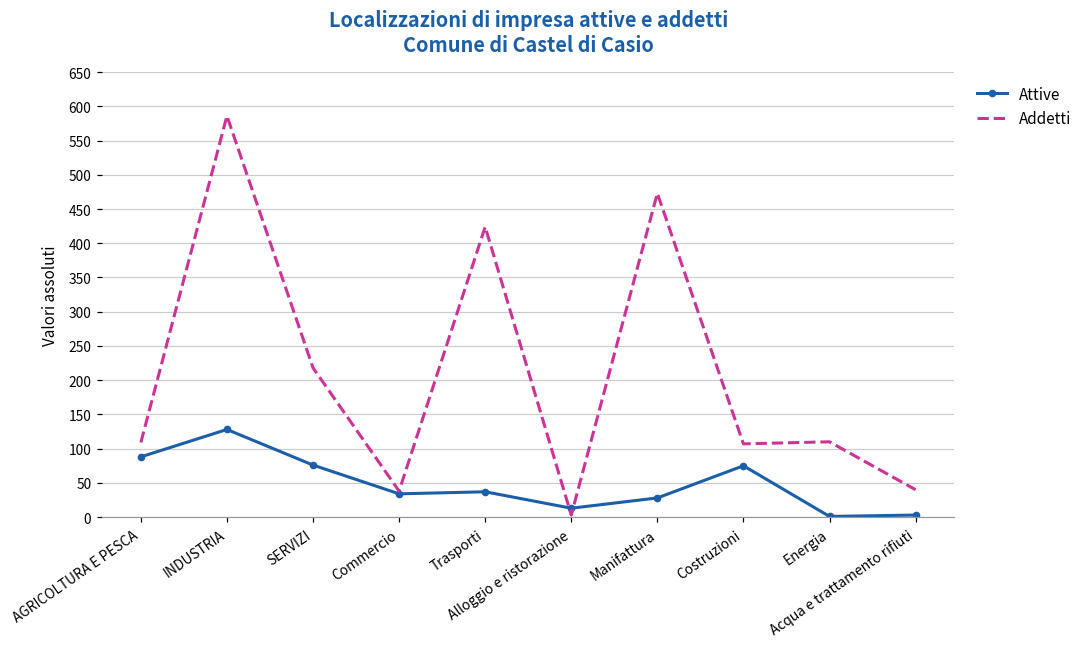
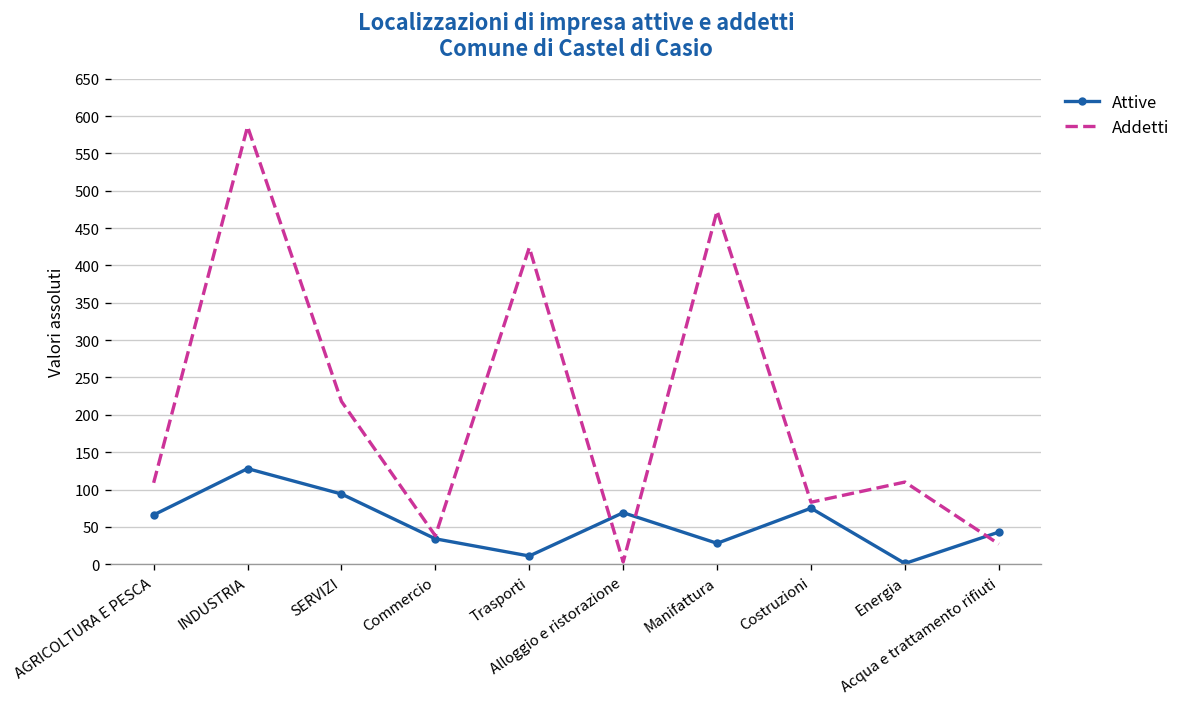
Attive, AGRICOLTURA E PESCA: 90 -> 70
Attive, SERVIZI: 80 -> 90
Attive, Trasporti: 40 -> 10
Attive, Alloggio e ristorazione: 10 -> 70
Addetti, Costruzioni: 110 -> 80
Attive, Acqua e trattamento rifiuti: 0 -> 40
Addetti, Acqua e trattamento rifiuti: 40 -> 30
